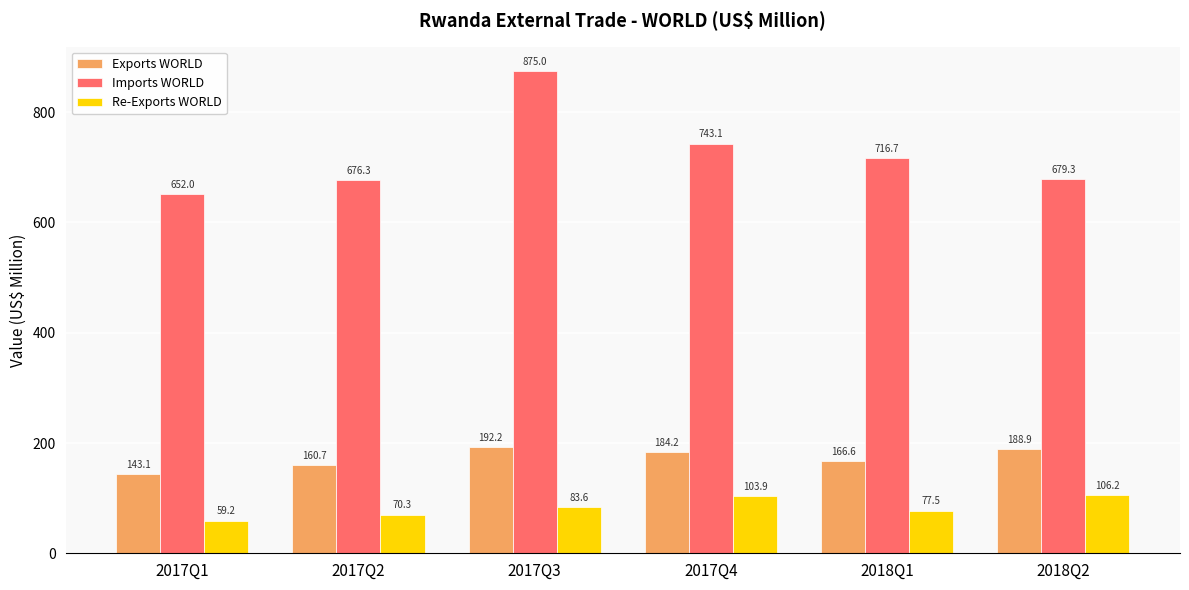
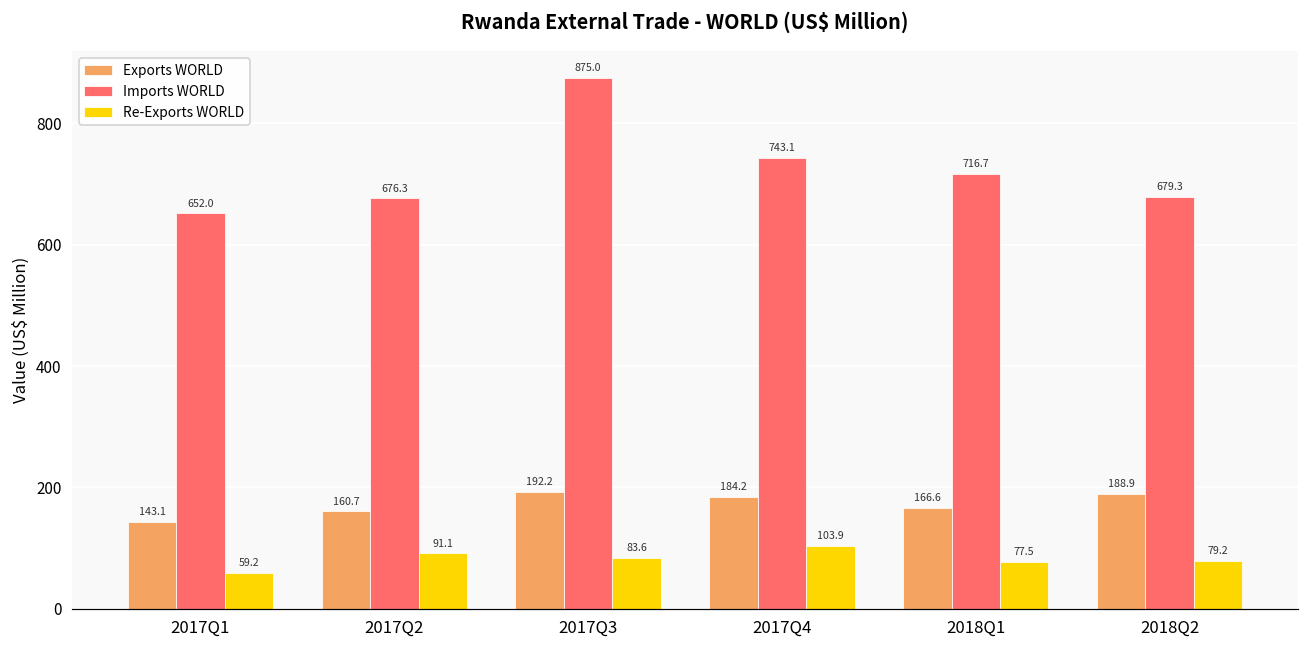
Re-Exports WORLD, 2017Q2: 70.3 -> 91.1
Re-Exports WORLD, 2018Q2: 106.2 -> 79.2
